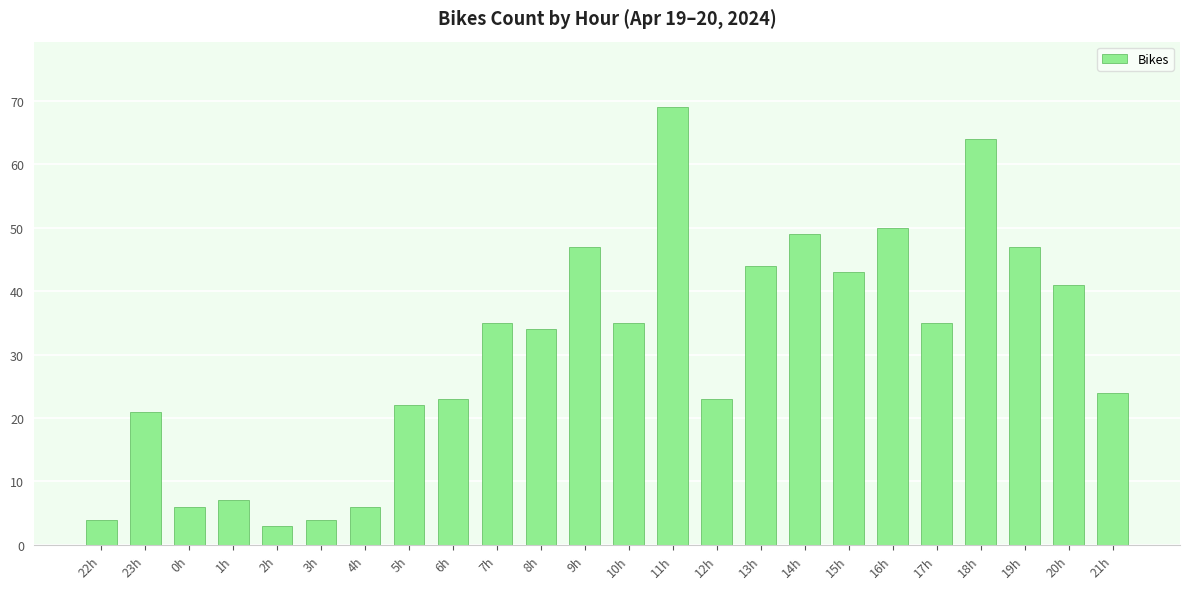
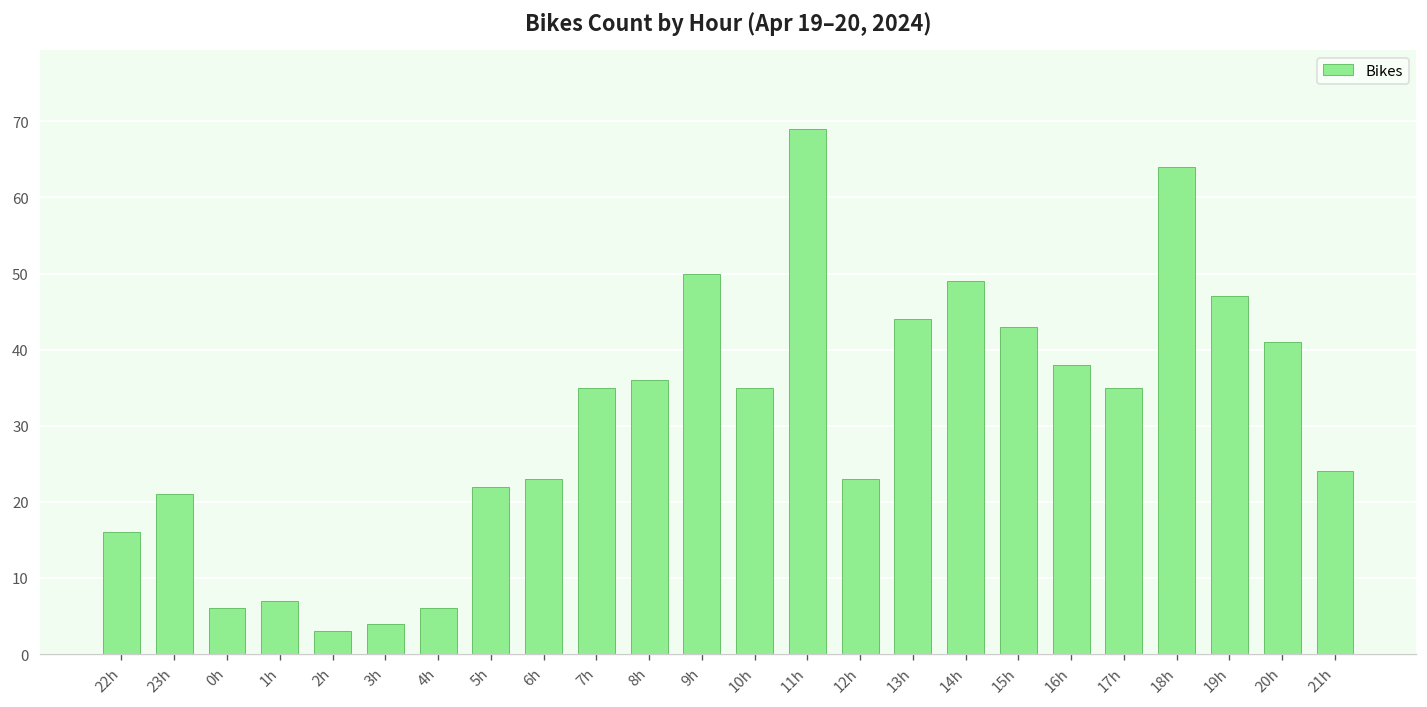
22h: 4 -> 16
8h: 34 -> 36
9h: 47 -> 50
16h: 50 -> 38
